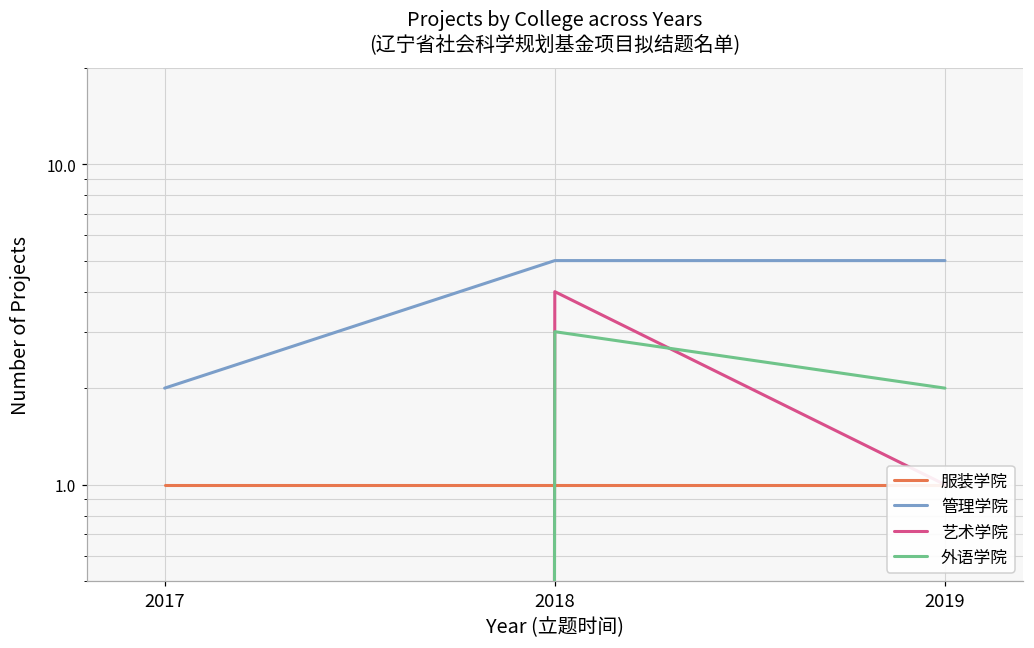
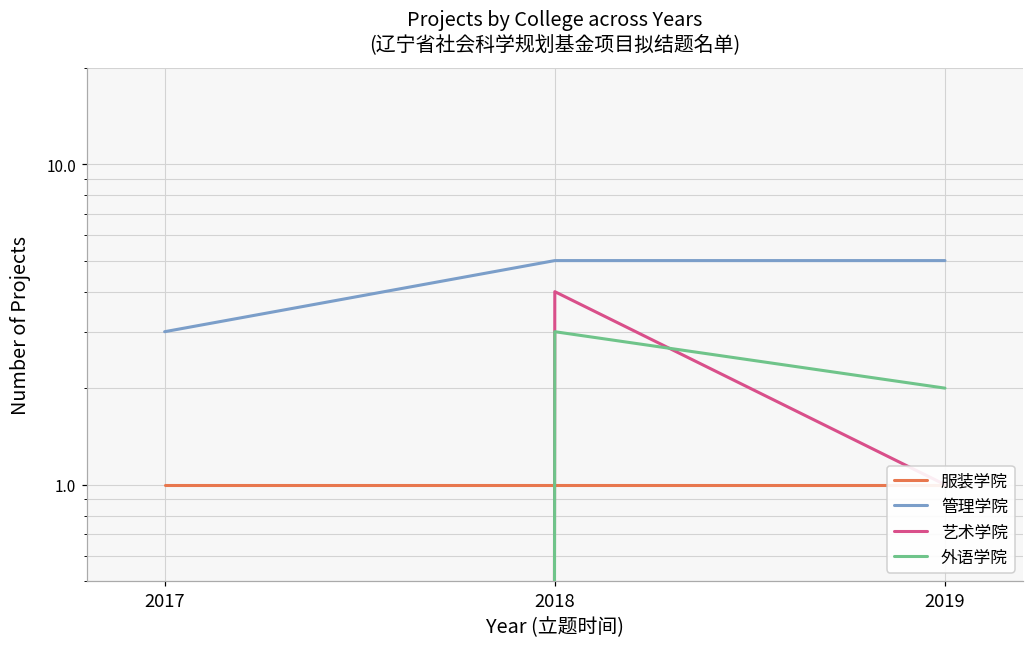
管理学院, 2017: 2 -> 3
